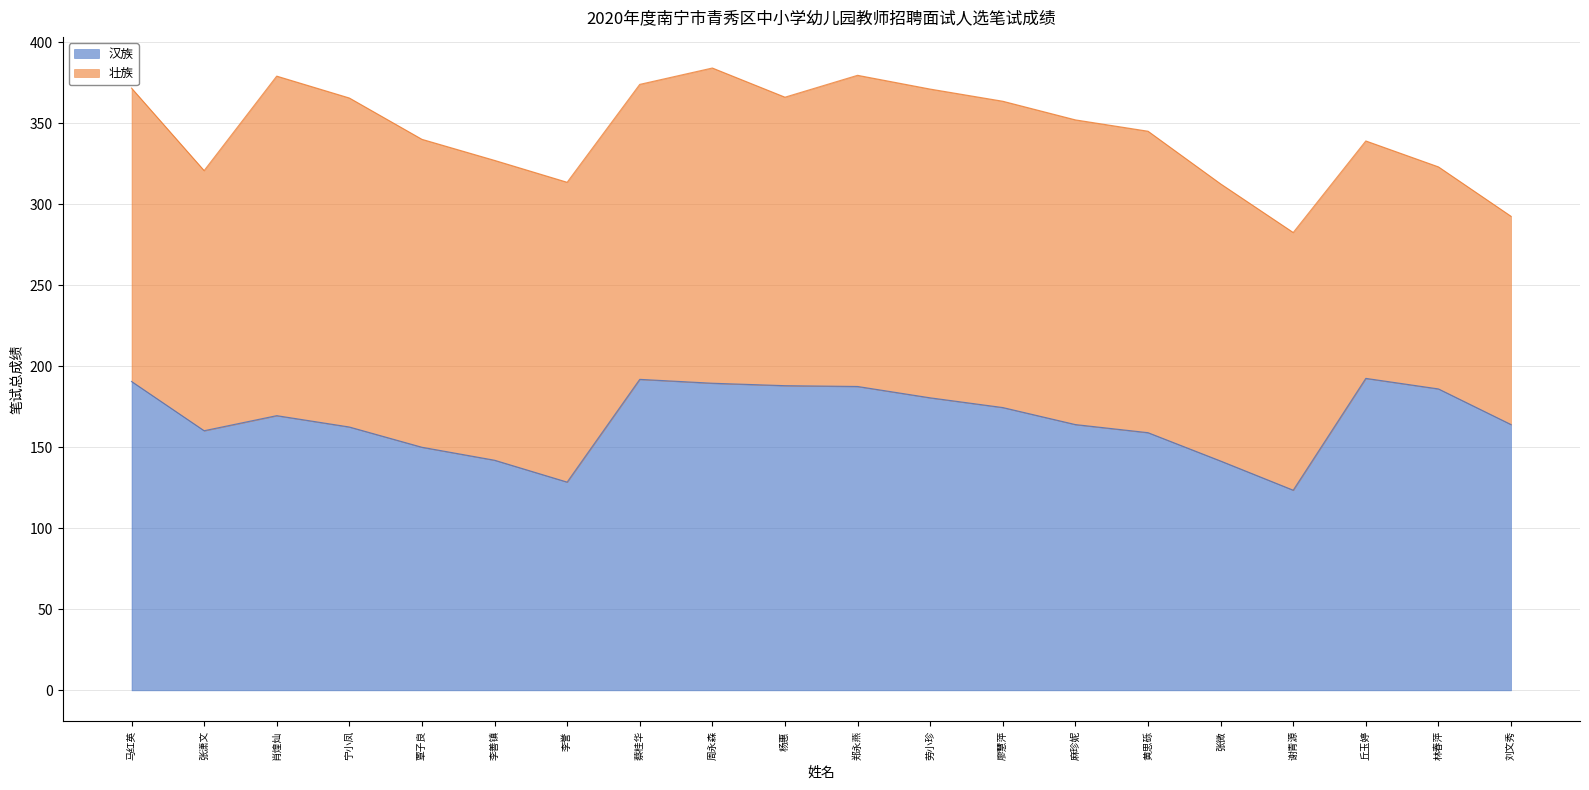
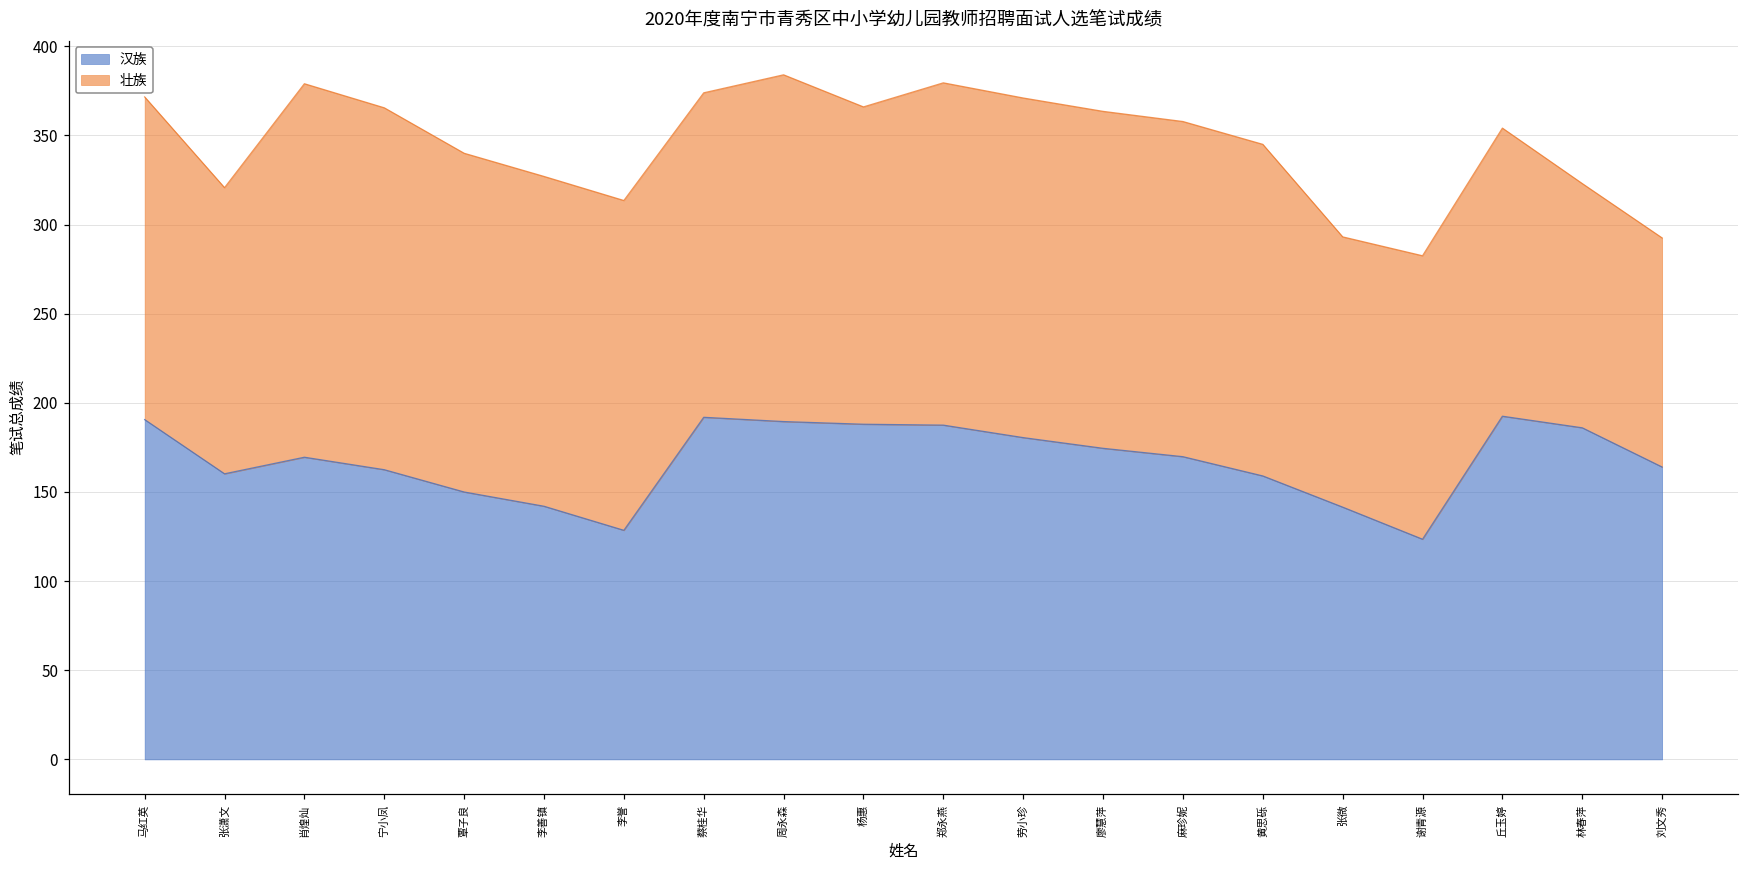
汉族, 麻珍妮: 164 -> 170
壮族, 张微: 171 -> 152
壮族, 丘玉婷: 147 -> 162
